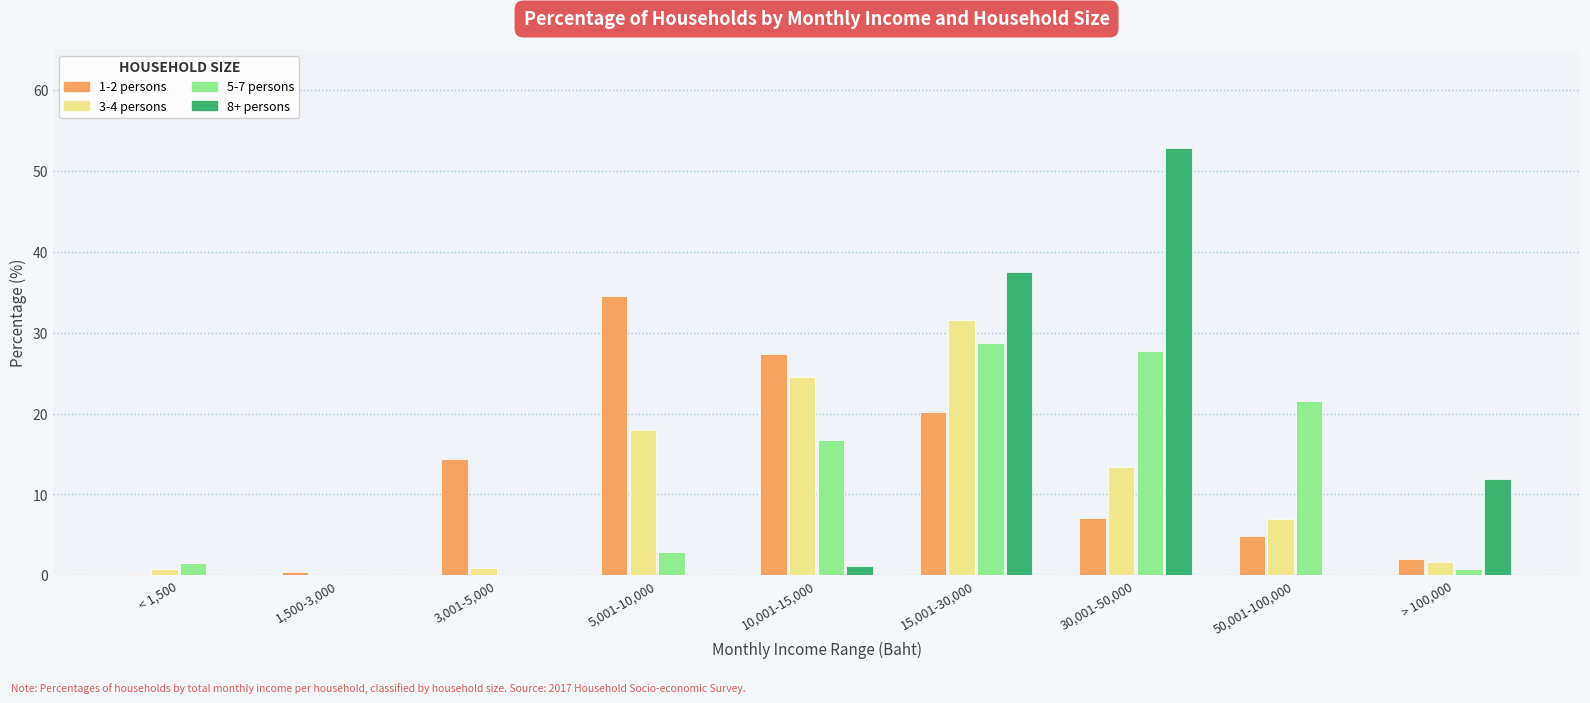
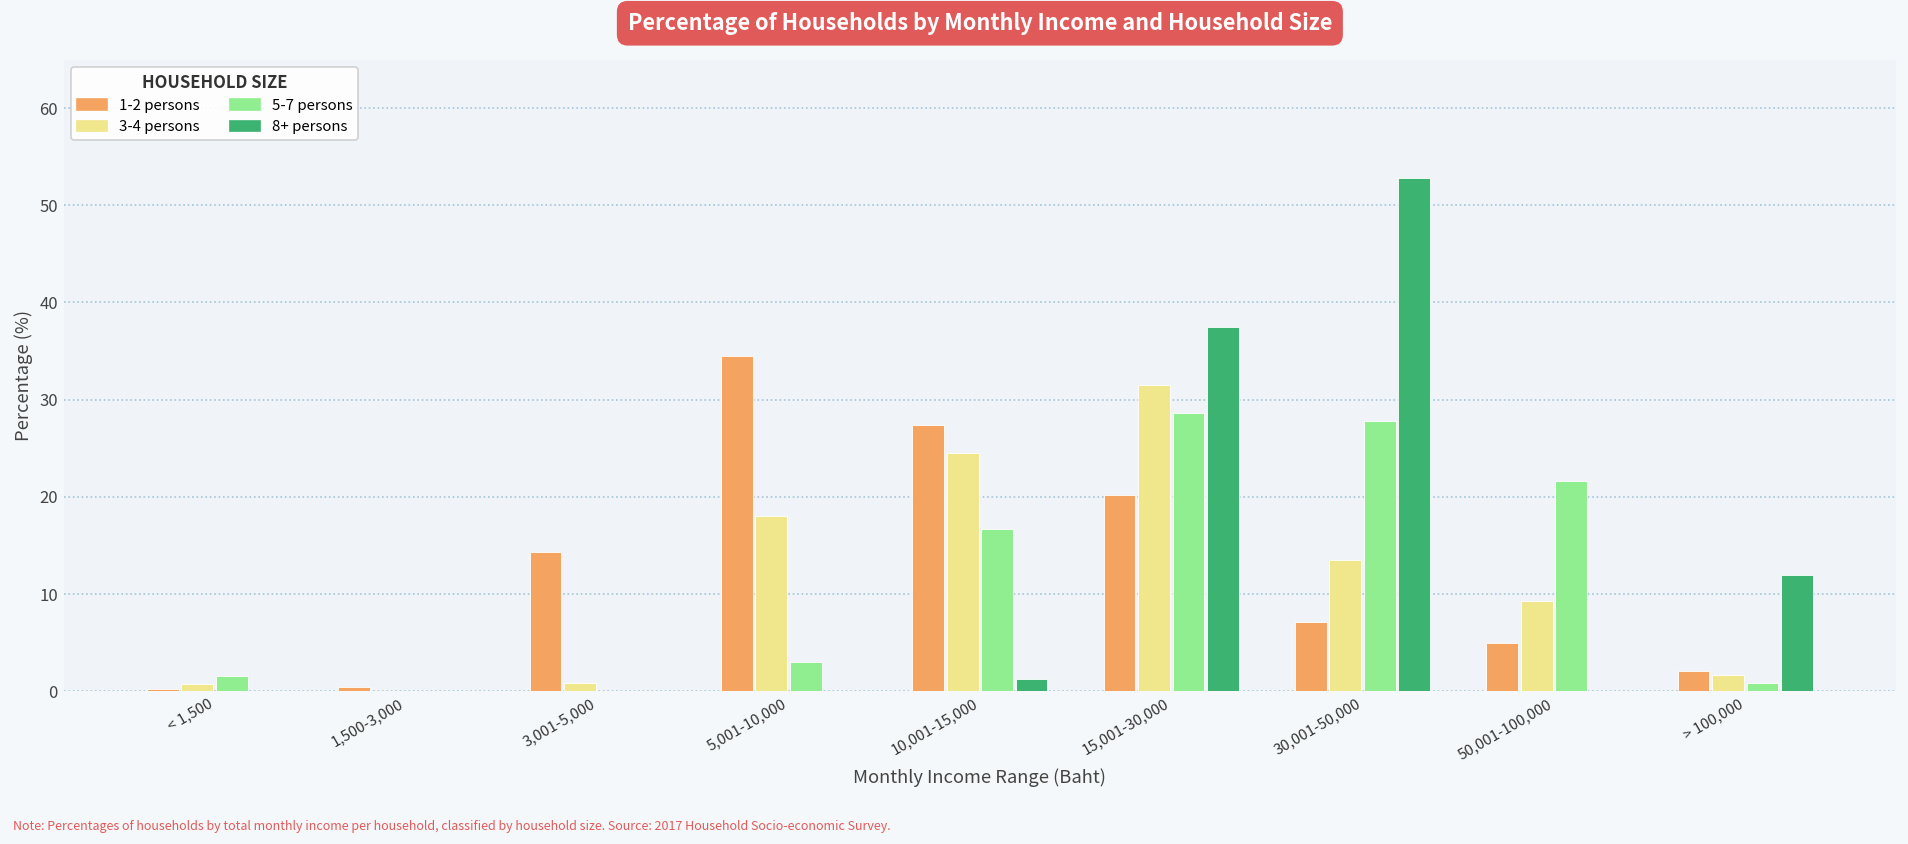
3-4 persons, 50,001-100,000: 7 -> 9
